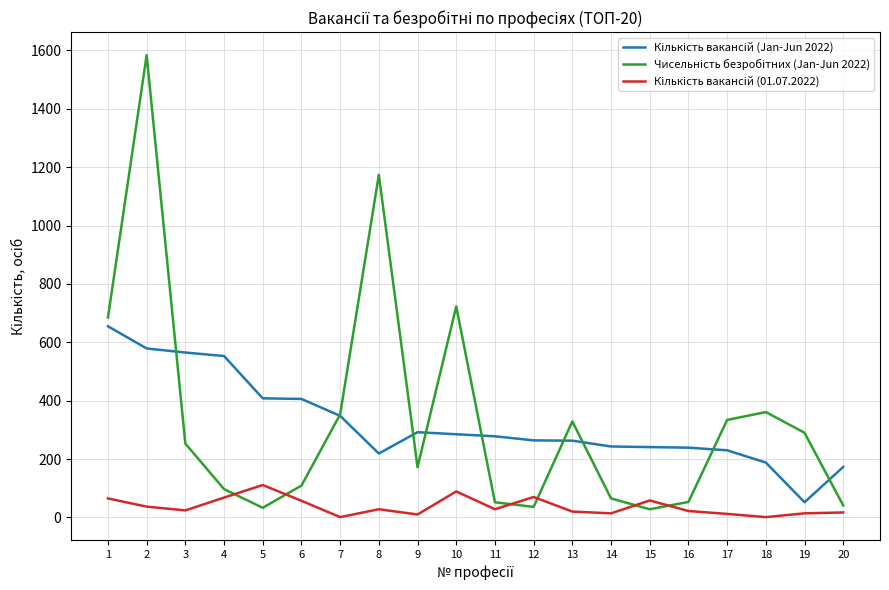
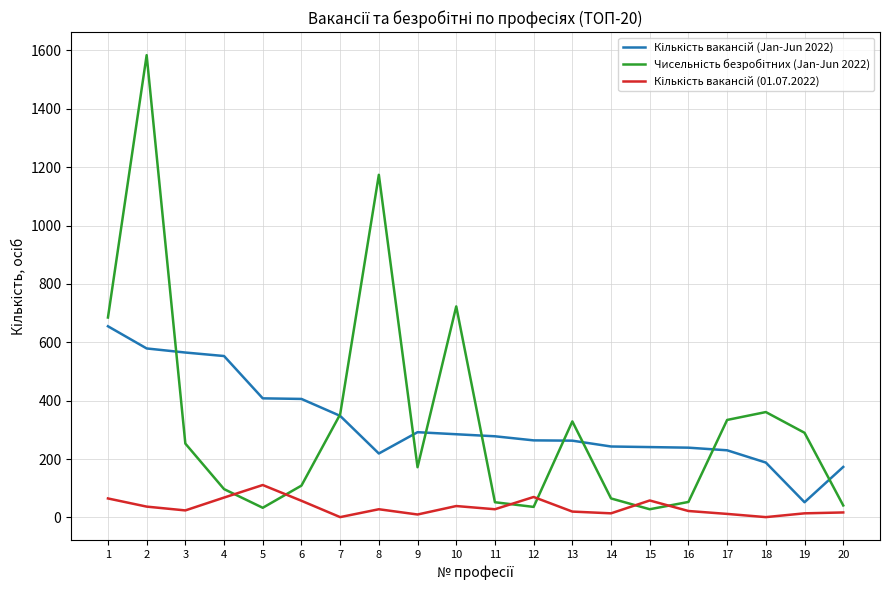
Кількість вакансій (01.07.2022), 10: 90 -> 40
